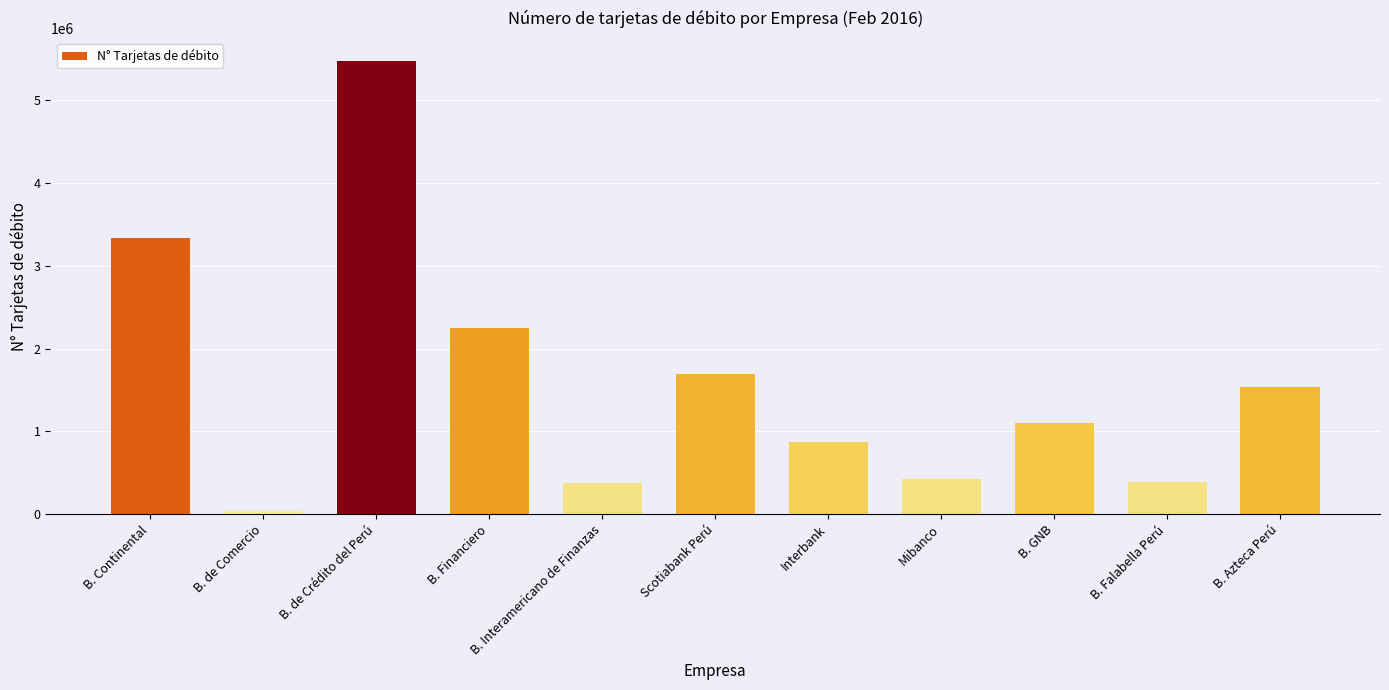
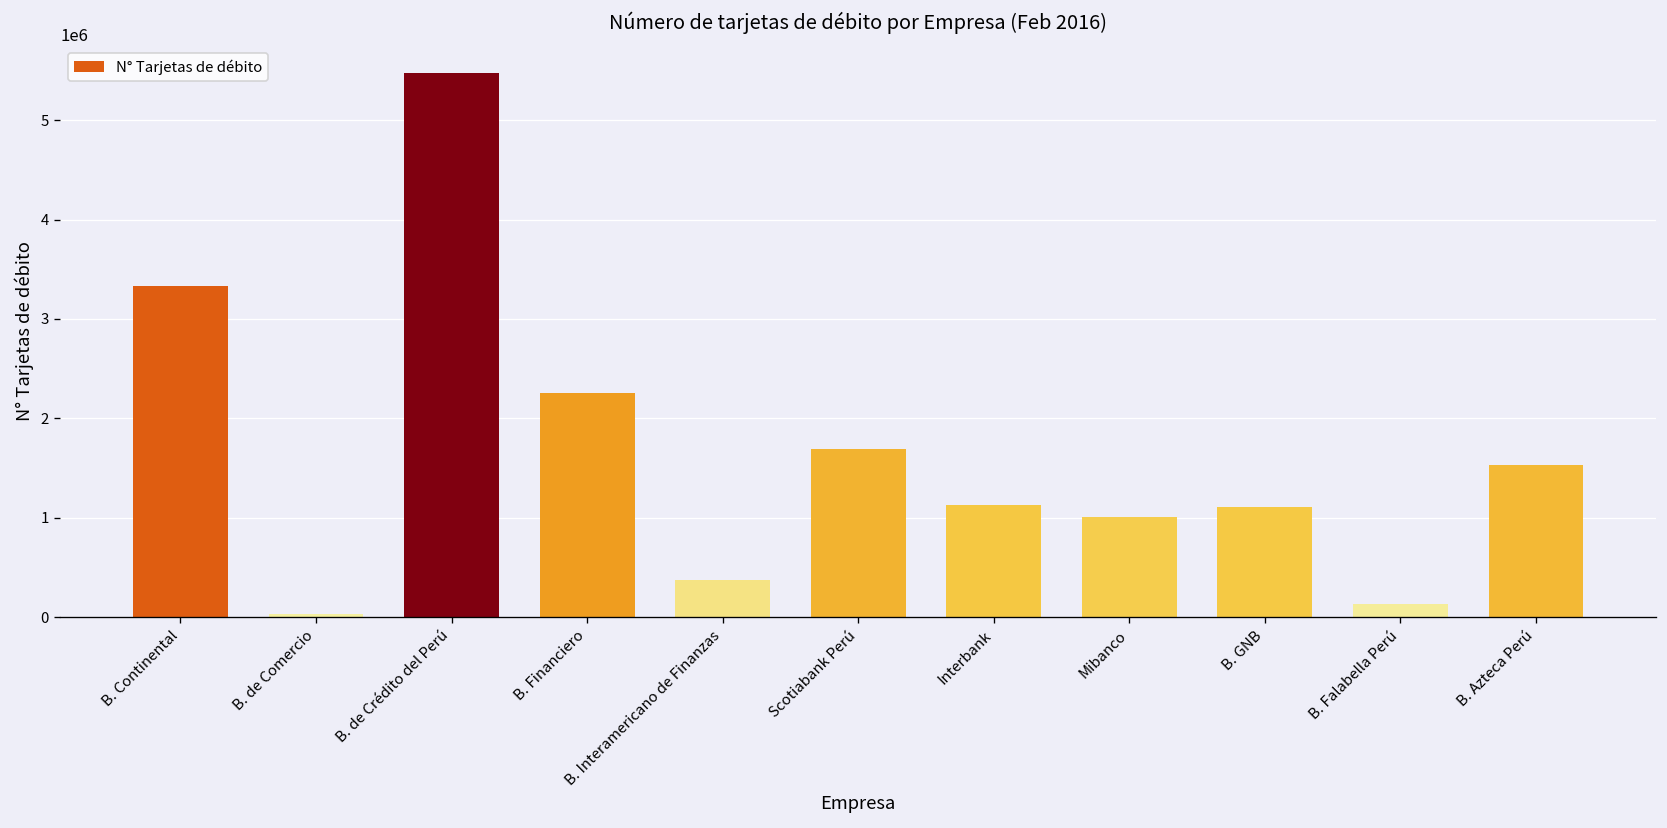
Interbank: 900000 -> 1100000
Mibanco: 400000 -> 1000000
B. Falabella Perú: 400000 -> 100000
